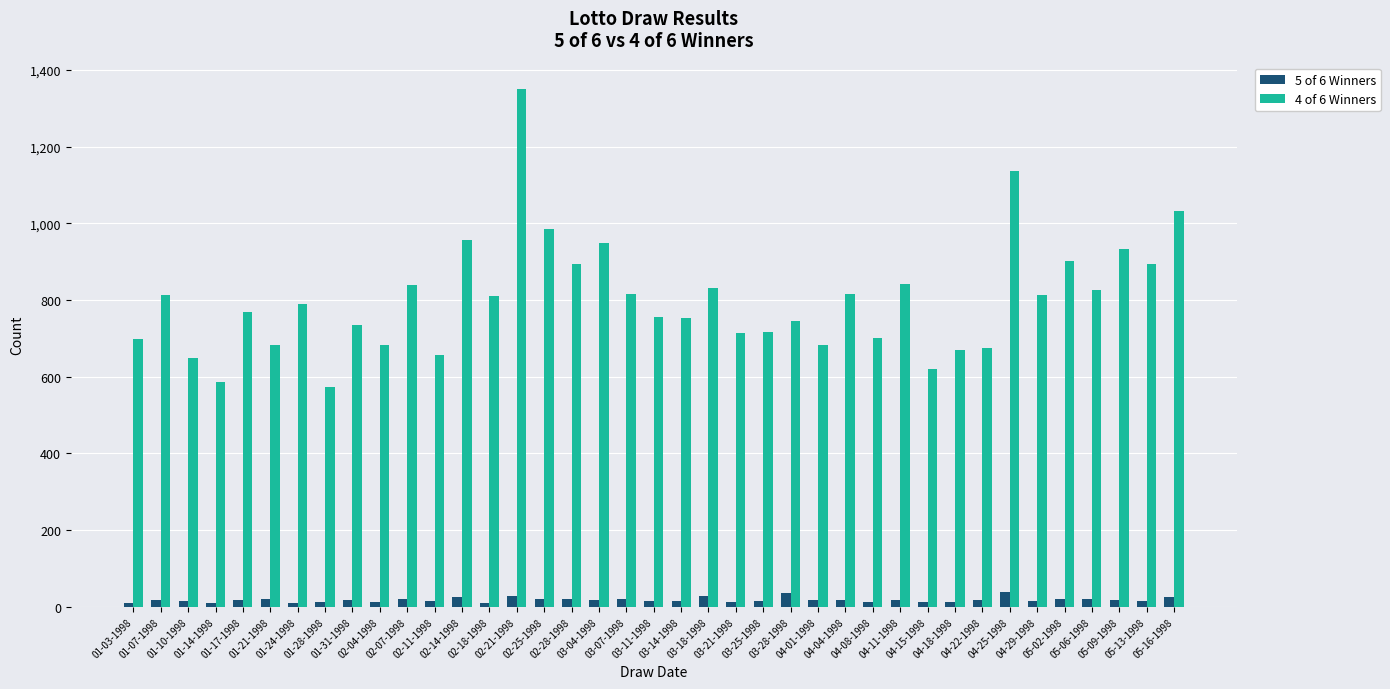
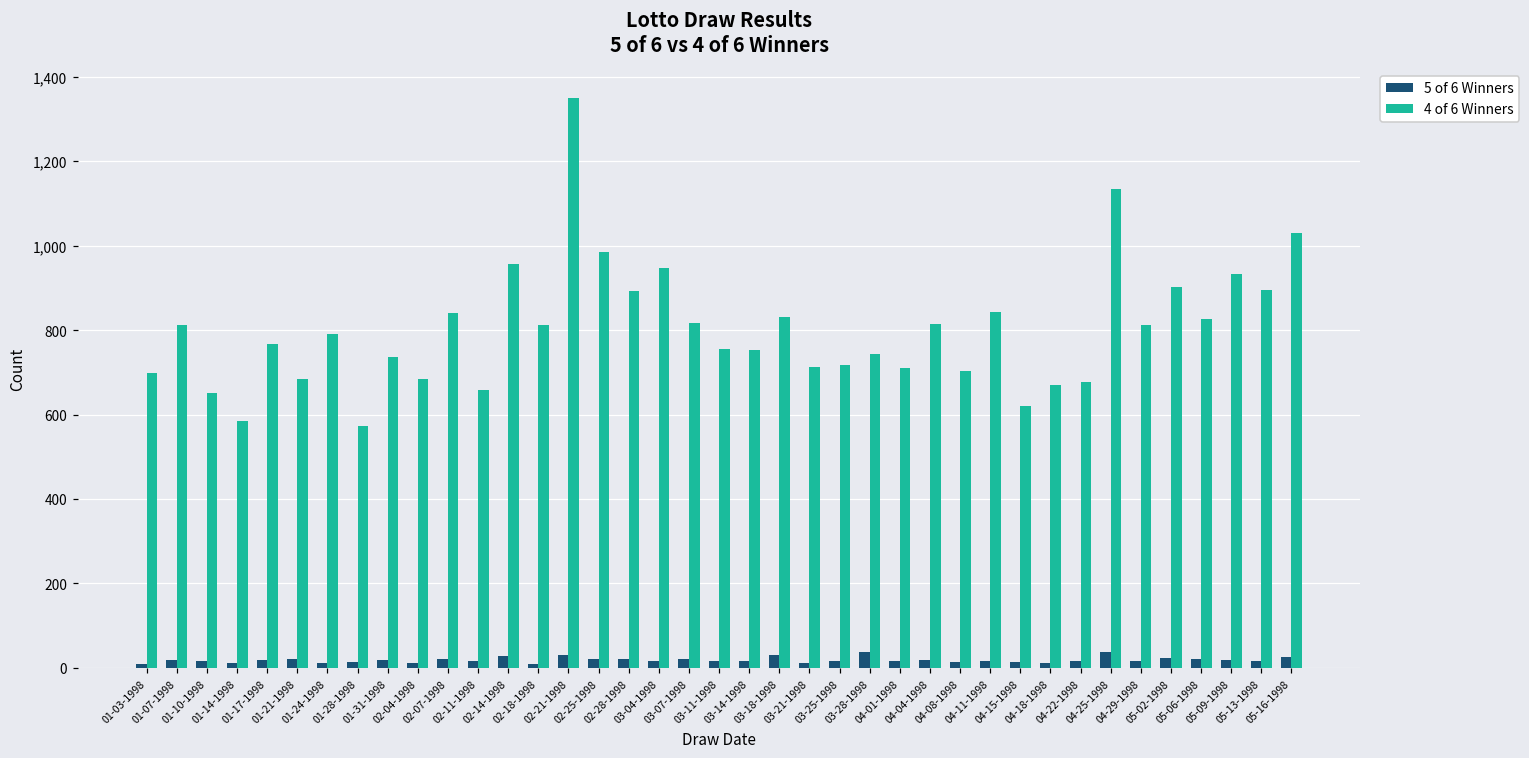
4 of 6 Winners, 04-01-1998: 680 -> 710
